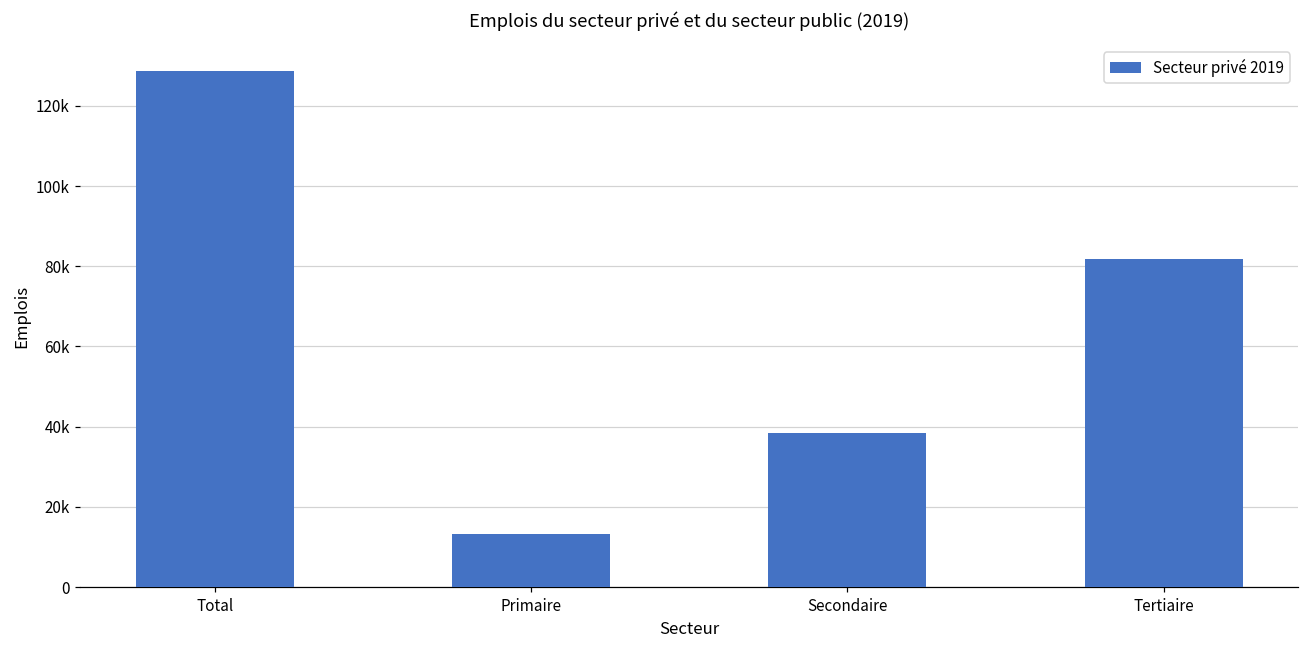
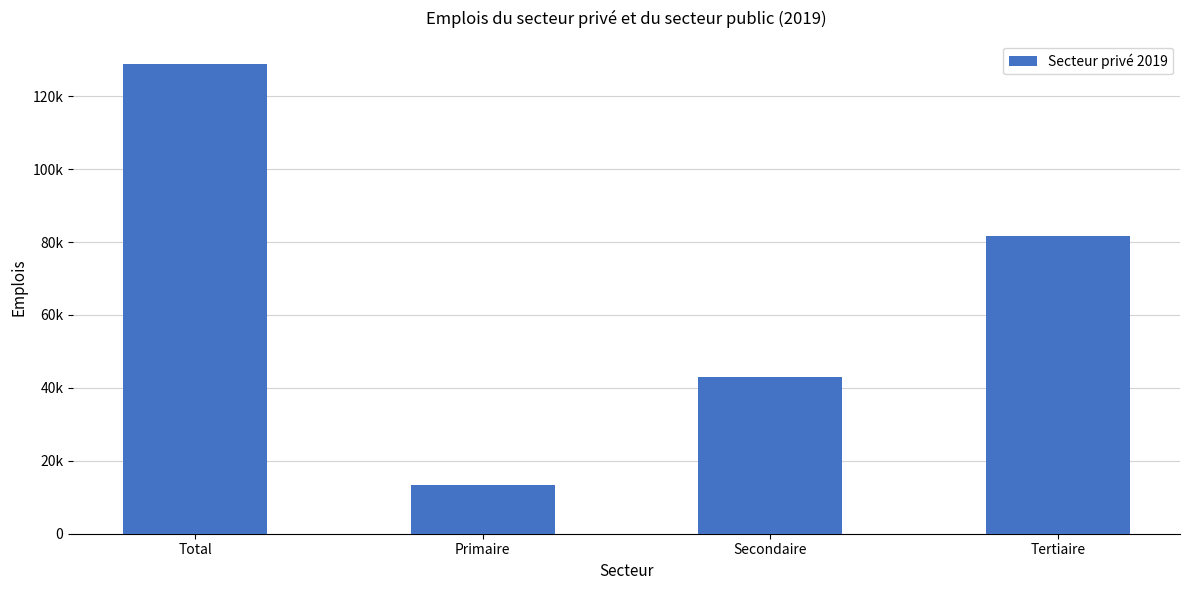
Secondaire: 38000 -> 43000
